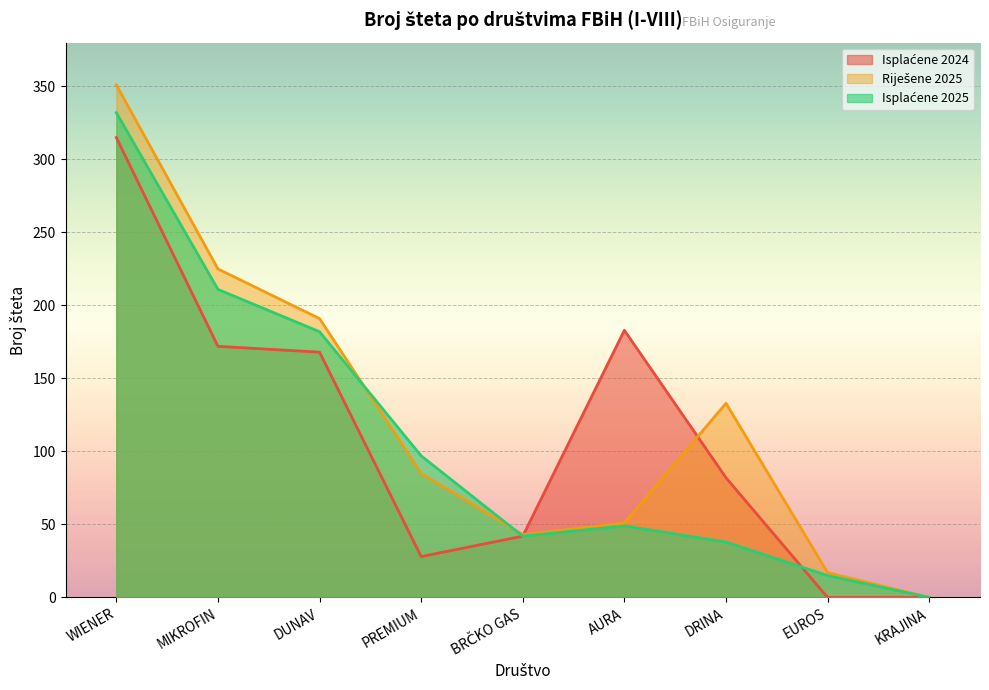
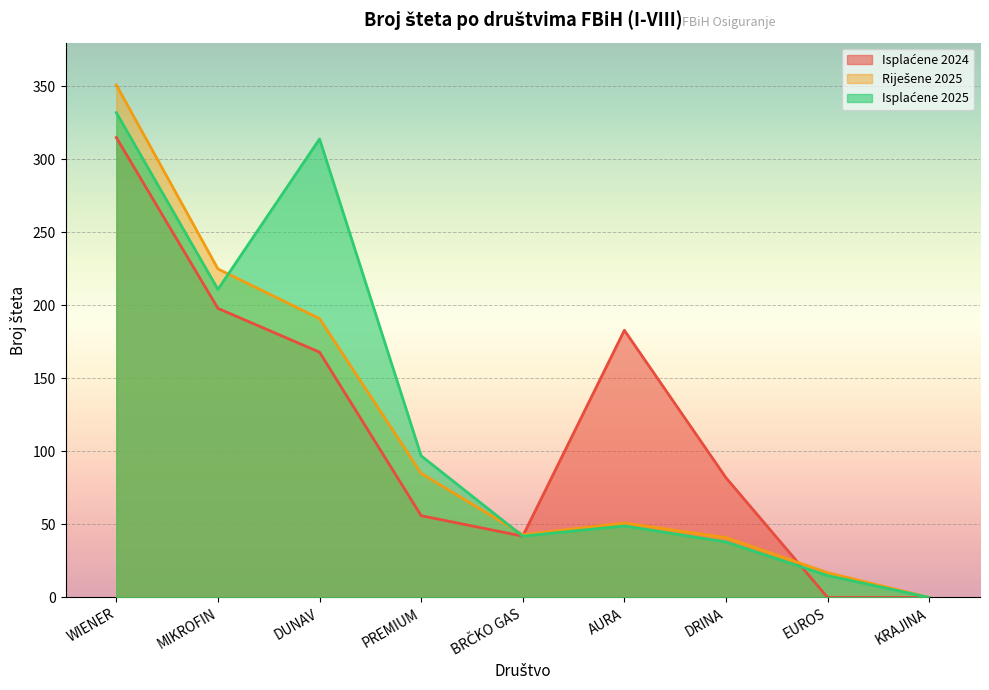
Isplaćene 2024, MIKROFIN: 172 -> 198
Isplaćene 2025, DUNAV: 182 -> 314
Isplaćene 2024, PREMIUM: 28 -> 56
Riješene 2025, DRINA: 133 -> 41
